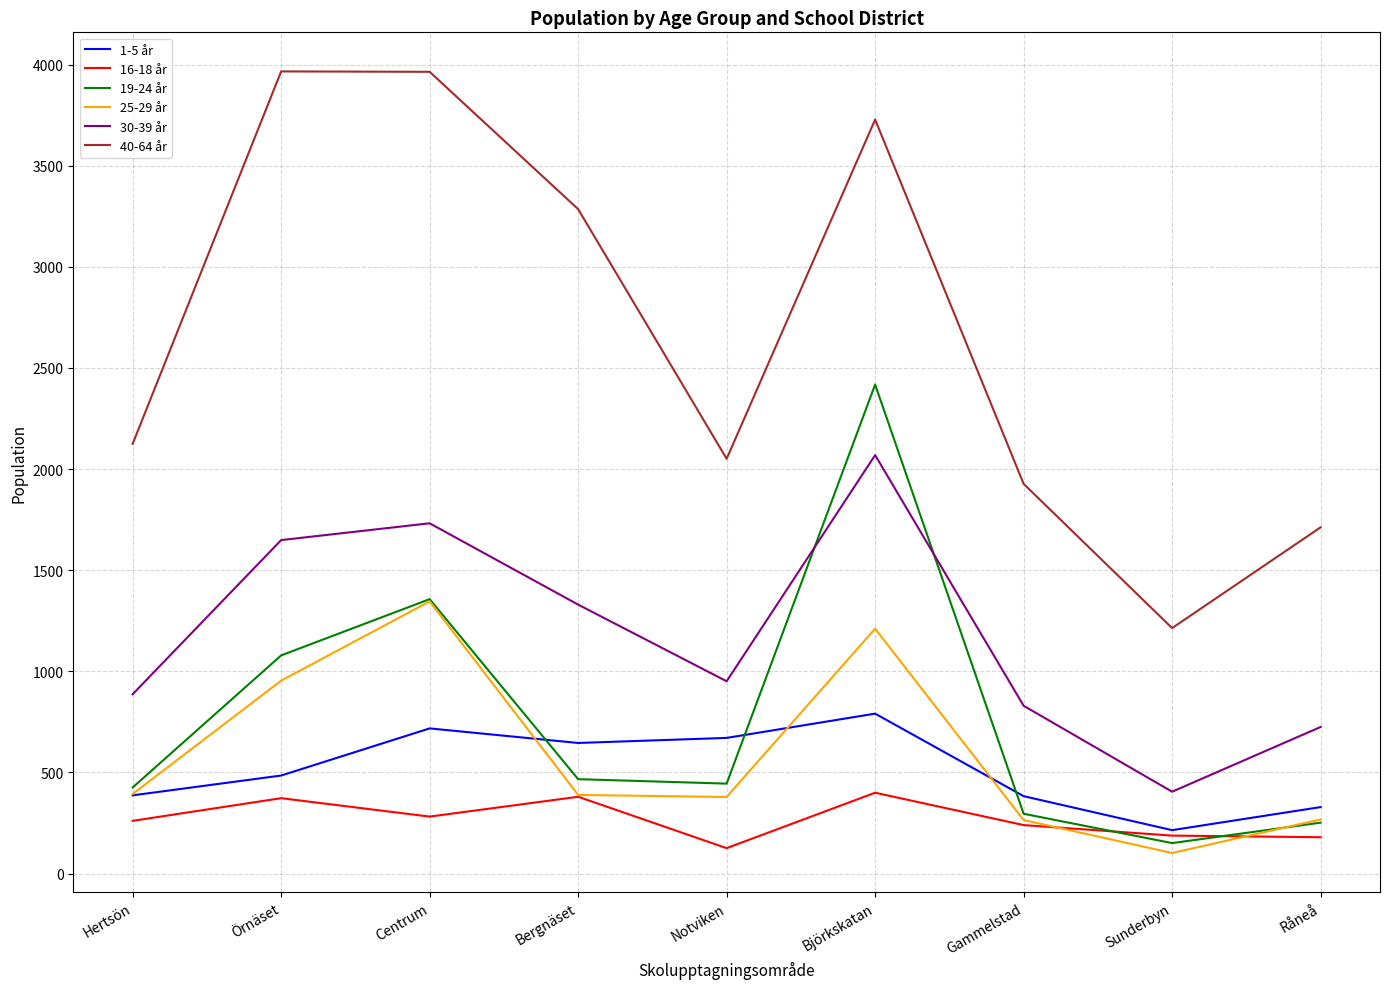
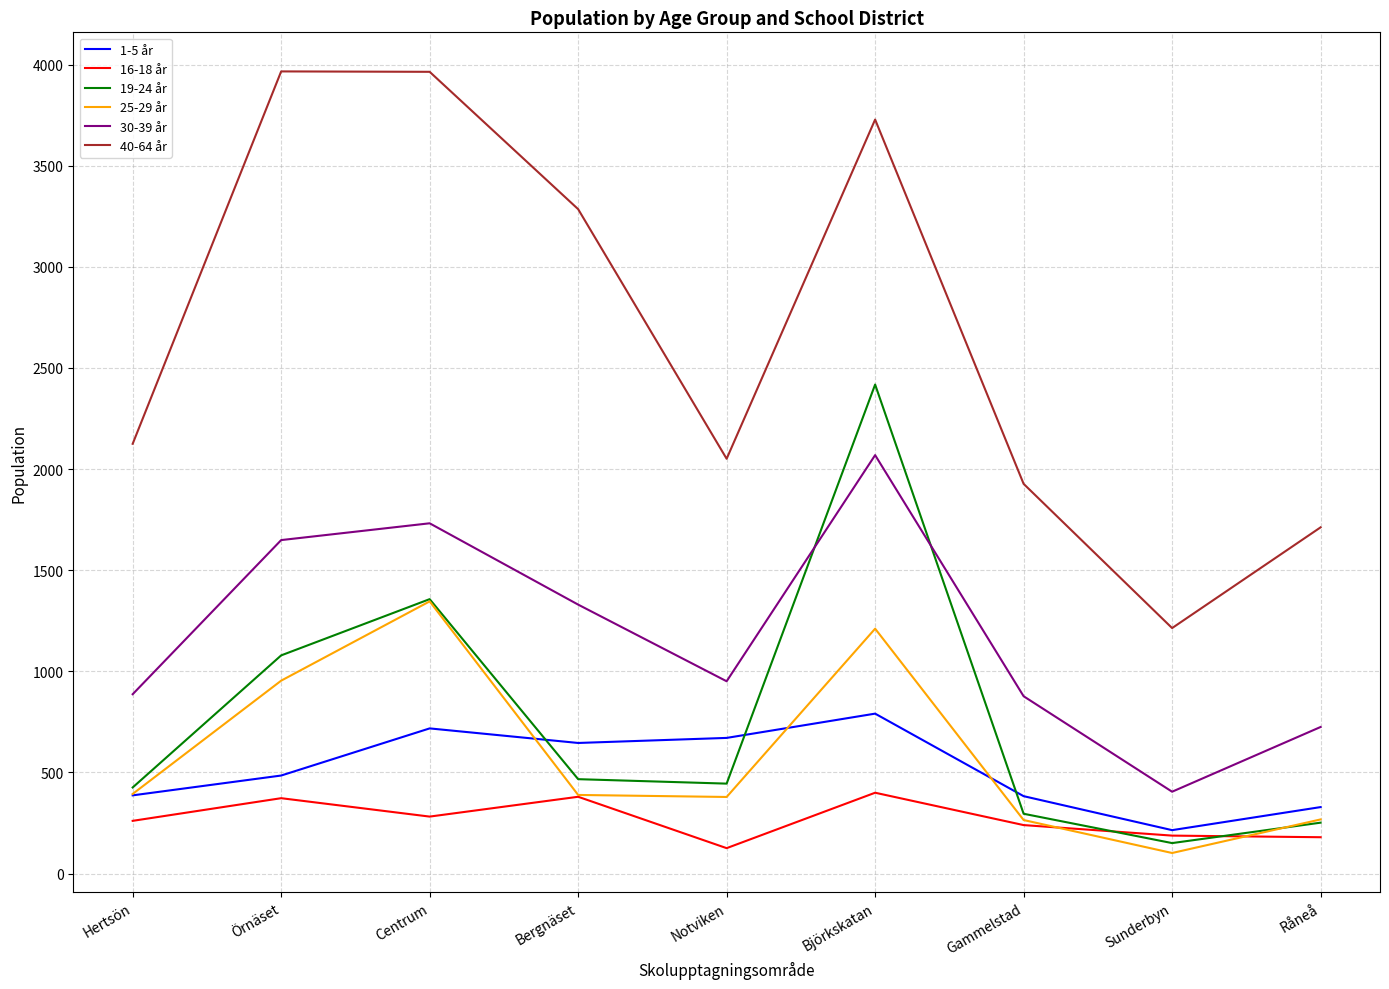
30-39 år, Gammelstad: 830 -> 880
